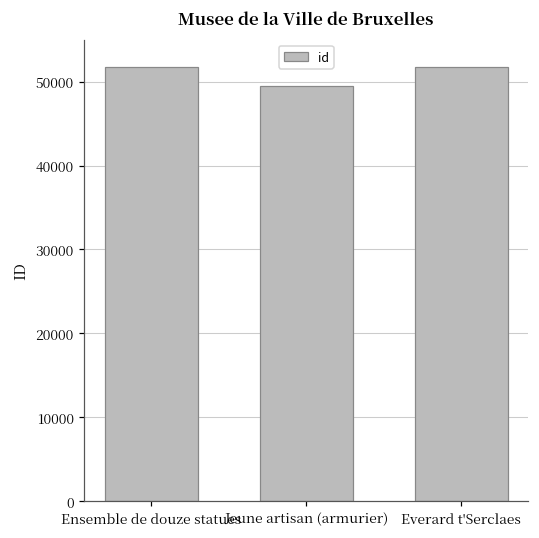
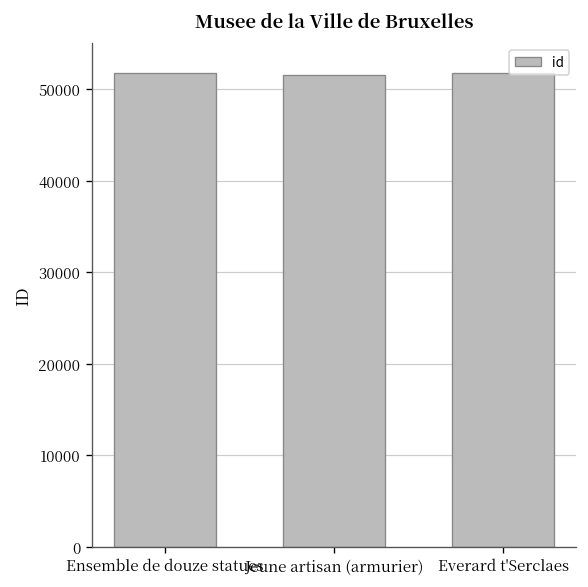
Jeune artisan (armurier): 50000 -> 52000
